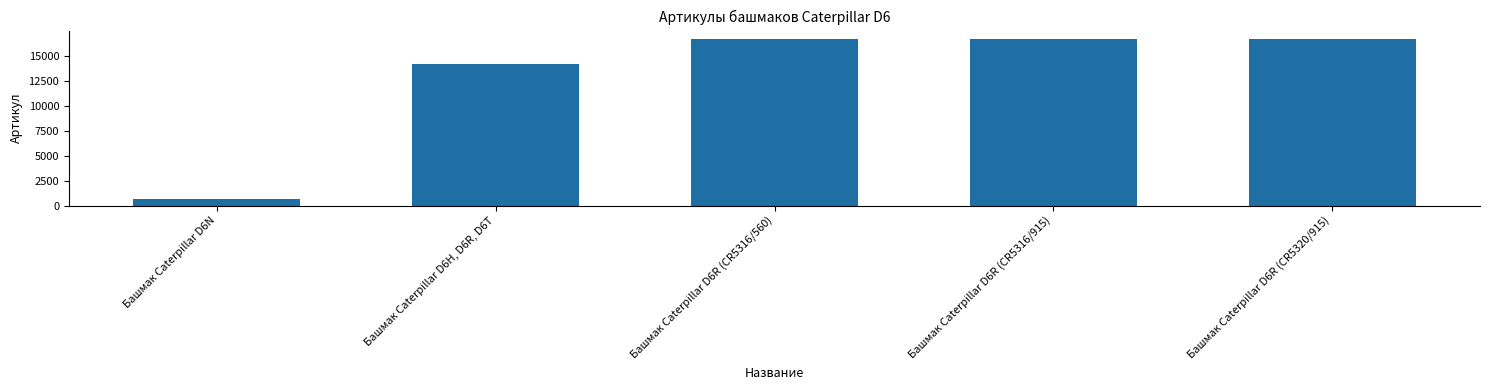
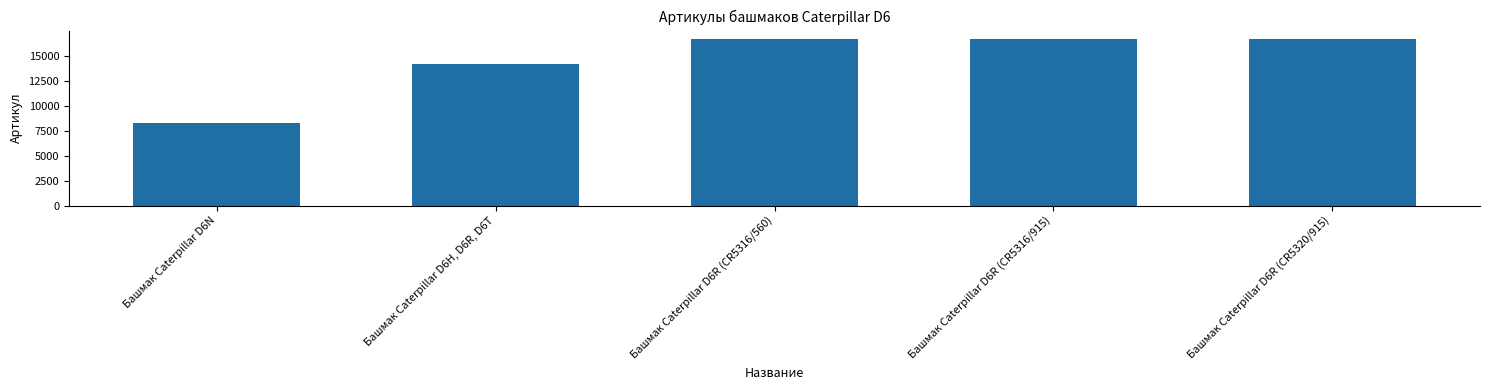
Башмак Caterpillar D6N: 600 -> 8300
